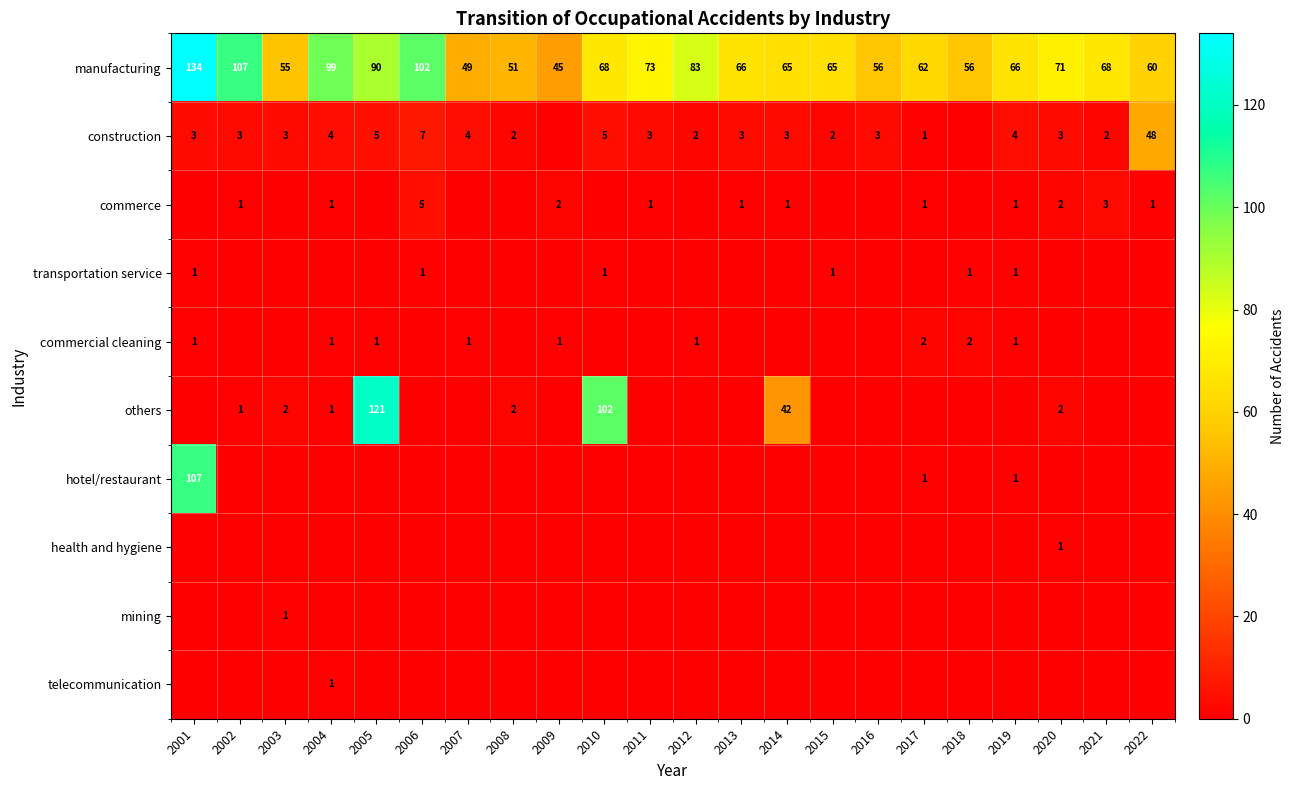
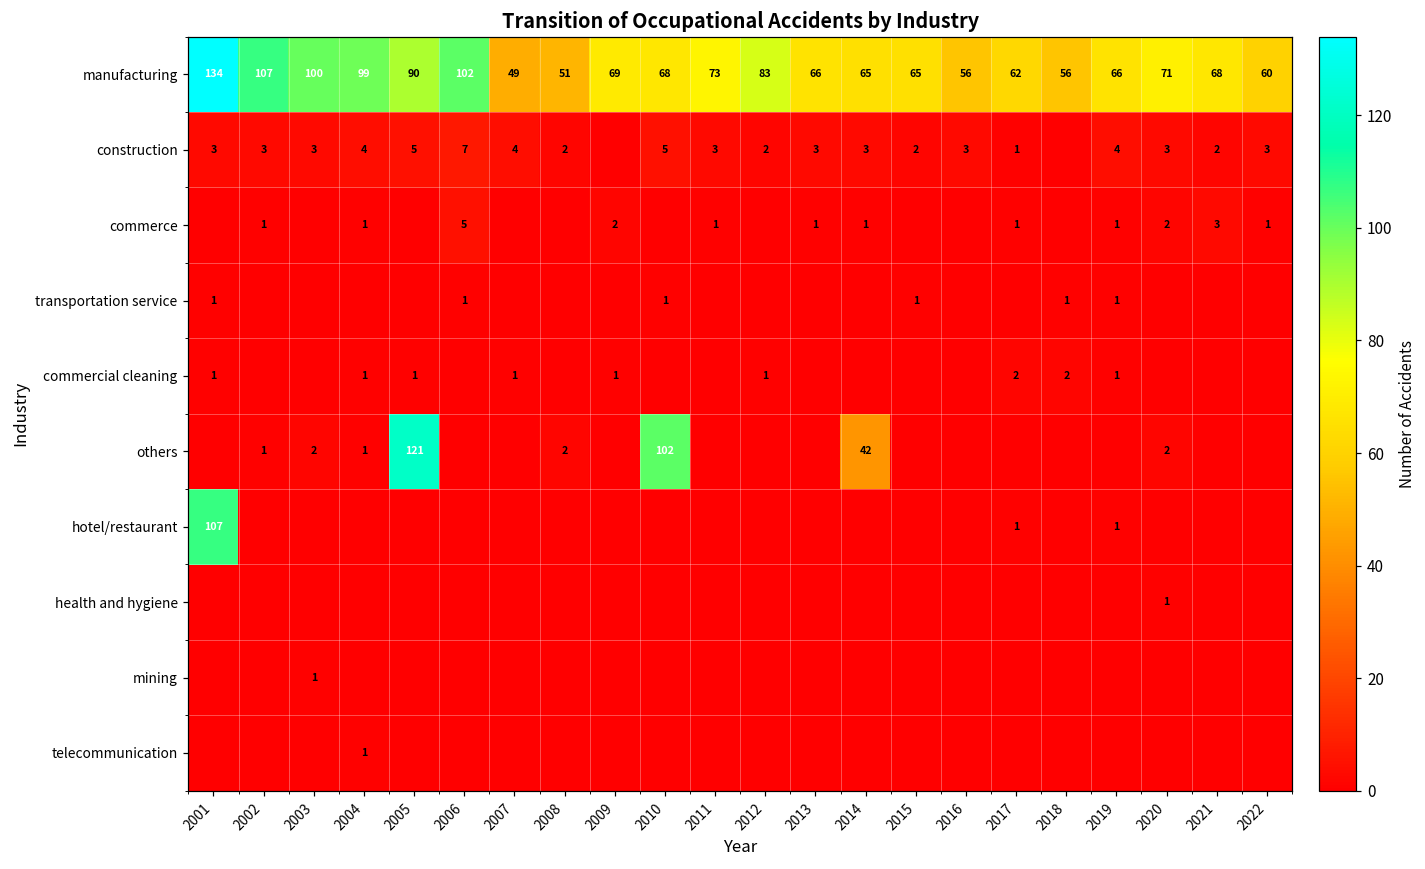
manufacturing, 2003: 55 -> 100
manufacturing, 2009: 45 -> 69
construction, 2022: 48 -> 3
